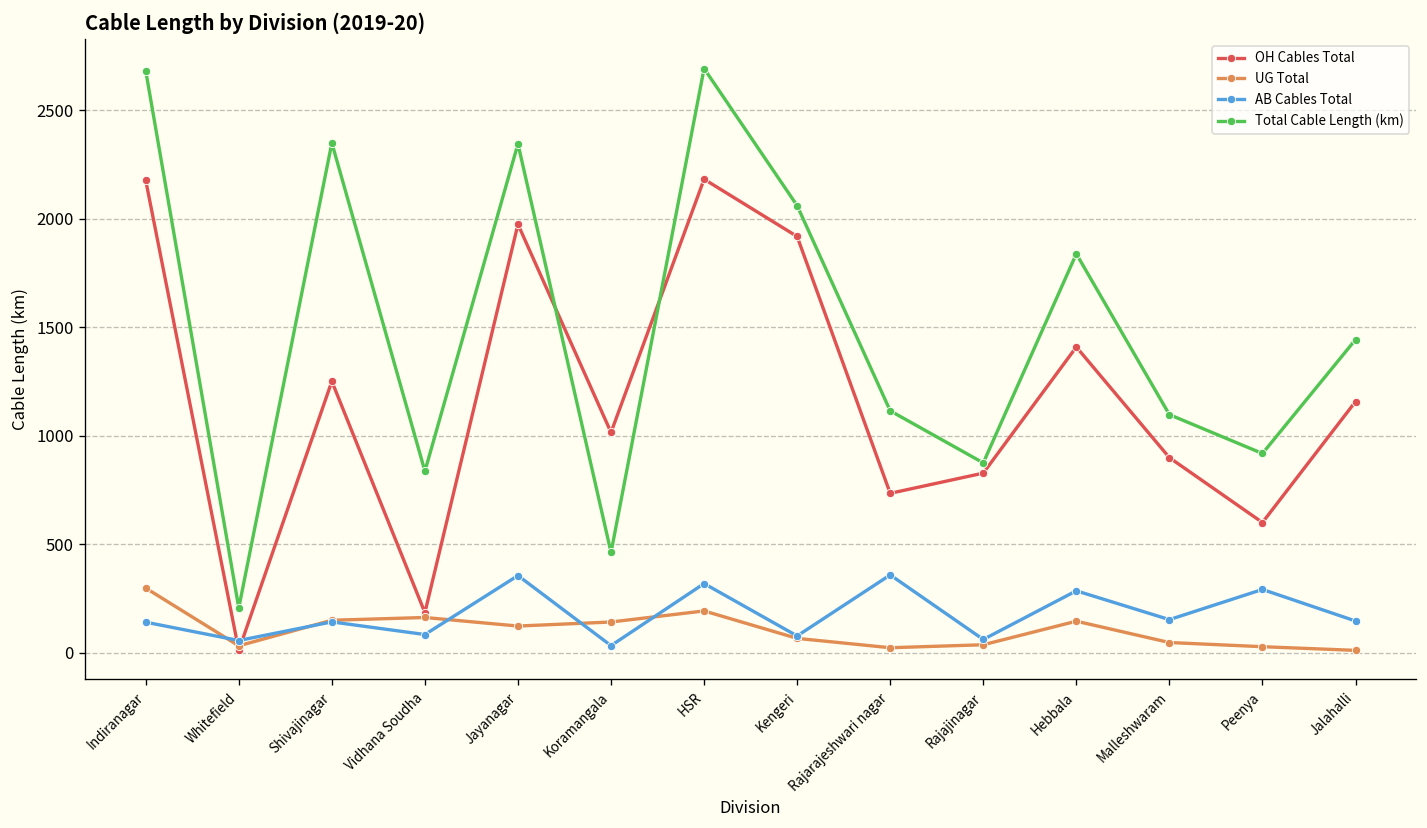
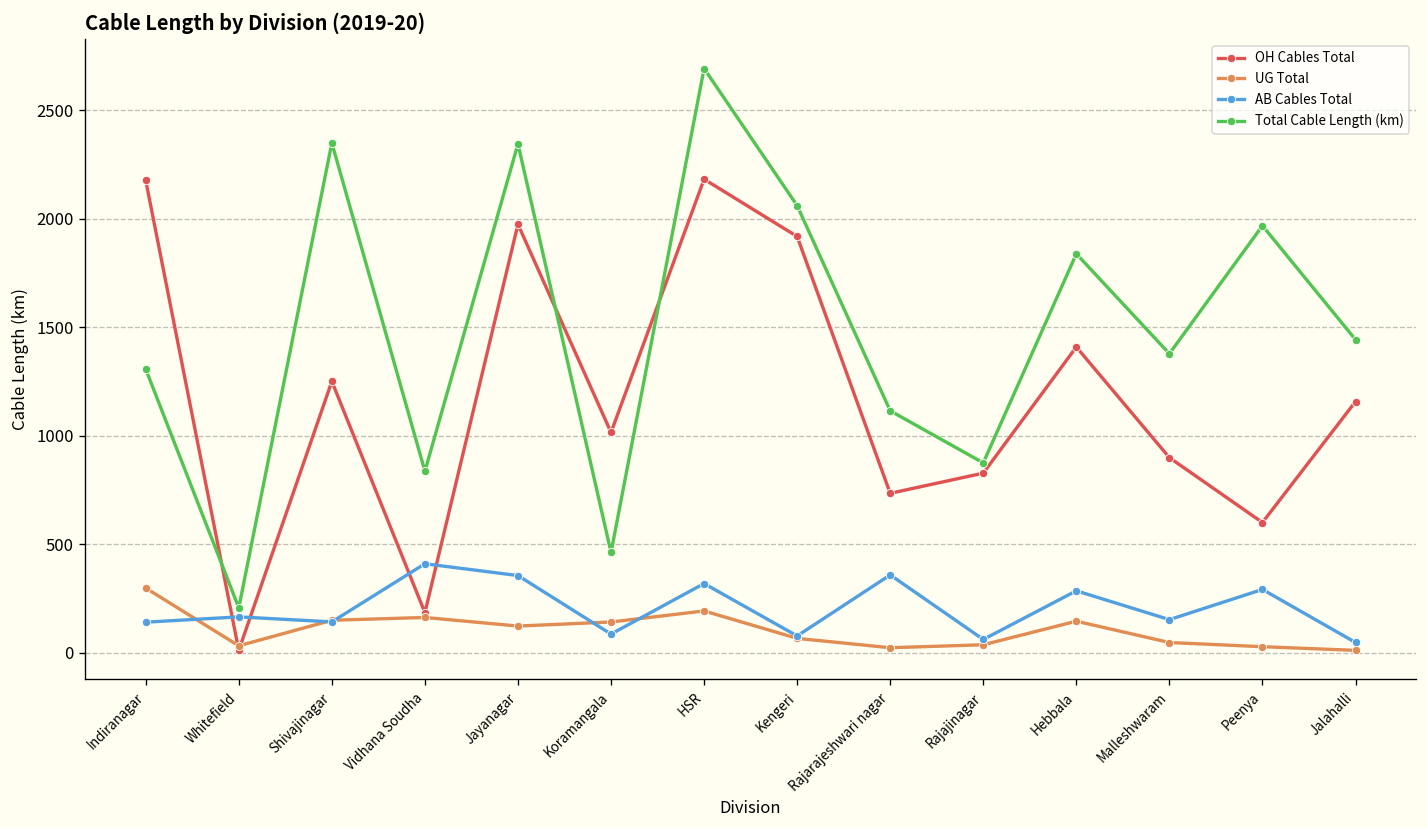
Total Cable Length (km), Indiranagar: 2680 -> 1310
AB Cables Total, Whitefield: 60 -> 160
AB Cables Total, Vidhana Soudha: 80 -> 410
AB Cables Total, Koramangala: 30 -> 90
Total Cable Length (km), Malleshwaram: 1100 -> 1380
Total Cable Length (km), Peenya: 920 -> 1970
AB Cables Total, Jalahalli: 150 -> 50
